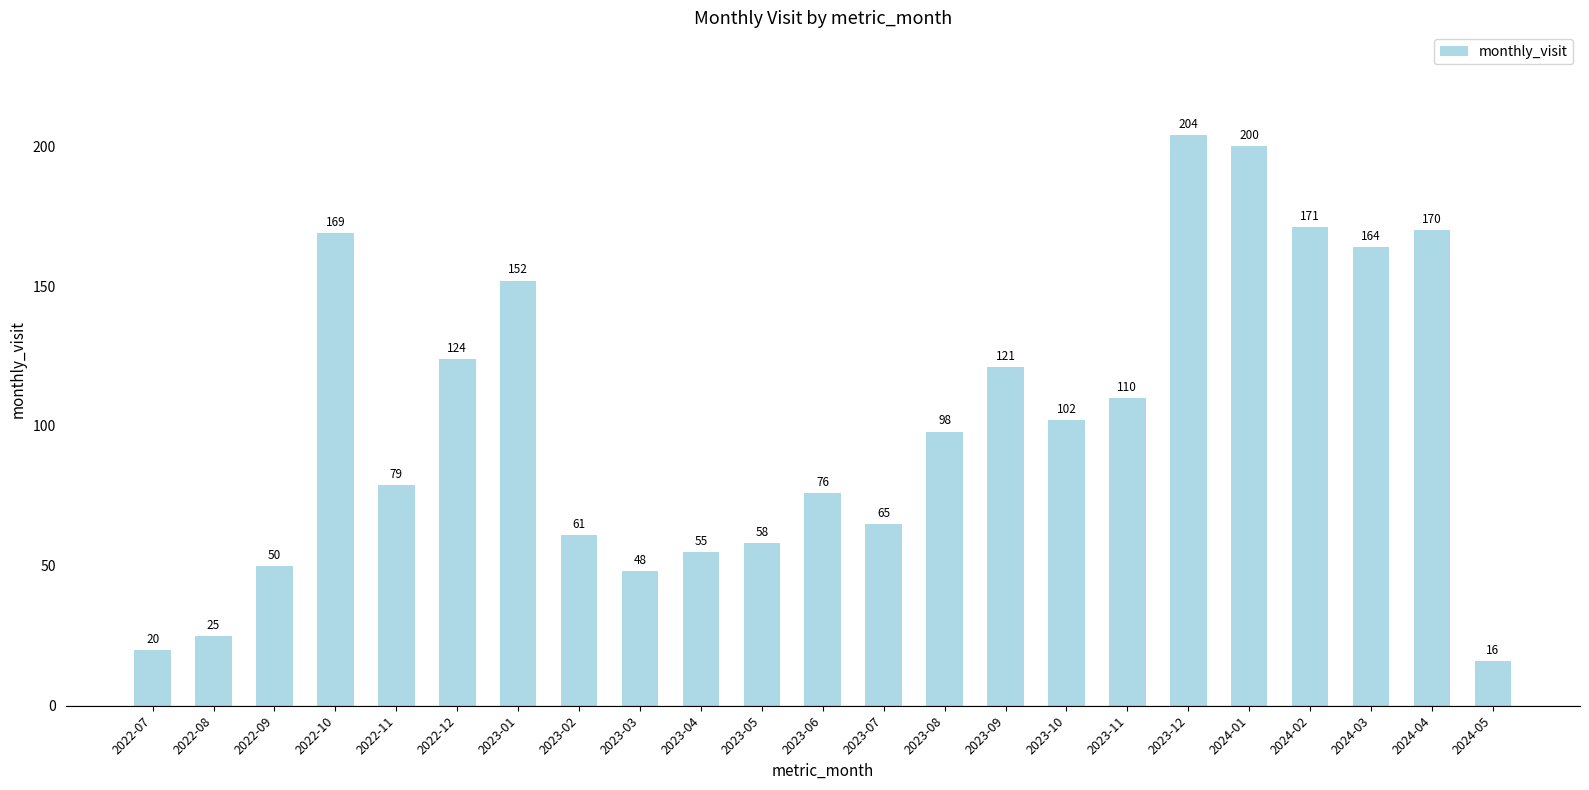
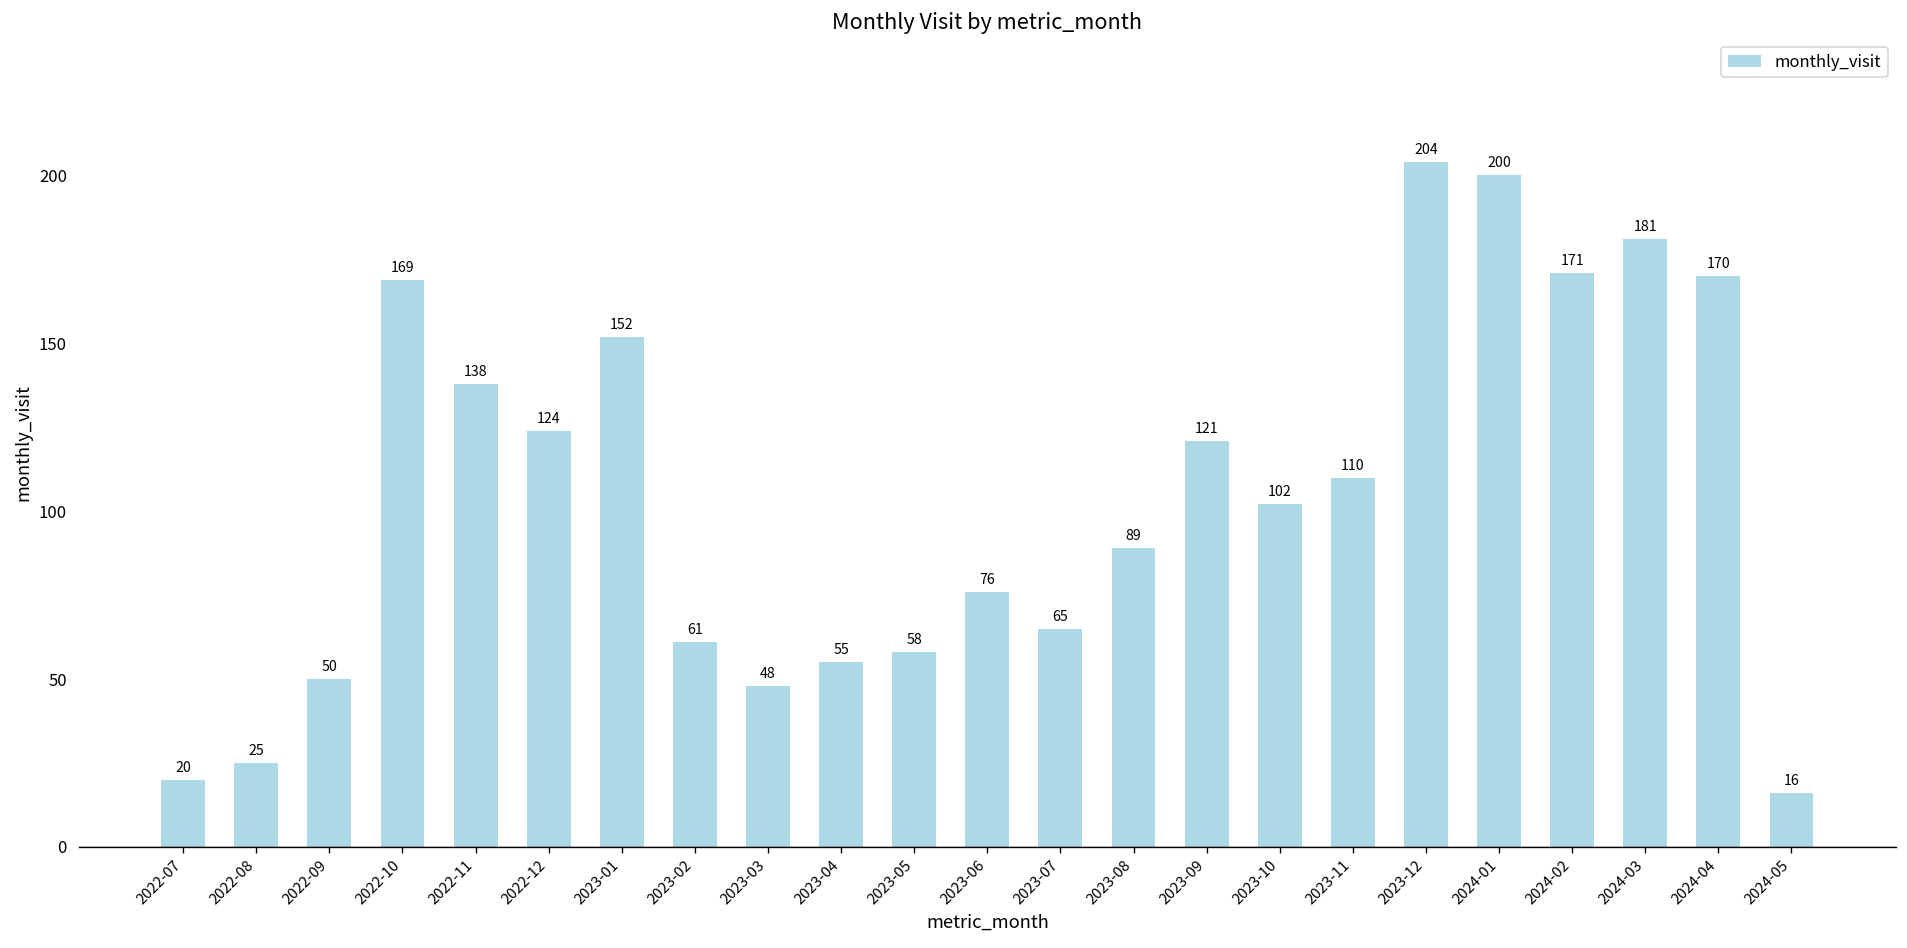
2022-11: 79 -> 138
2023-08: 98 -> 89
2024-03: 164 -> 181
